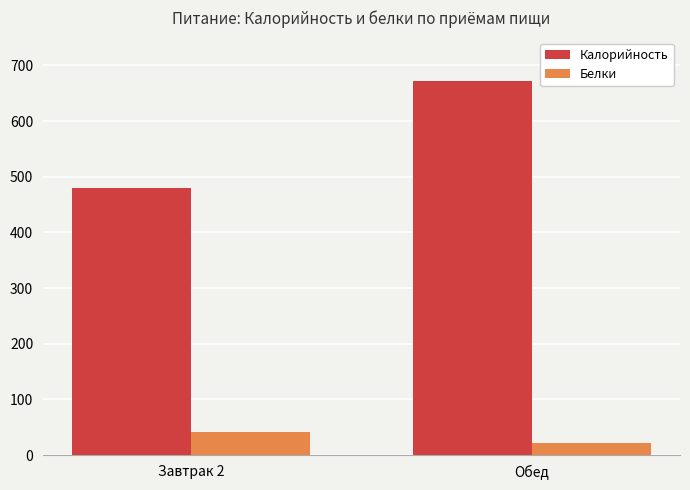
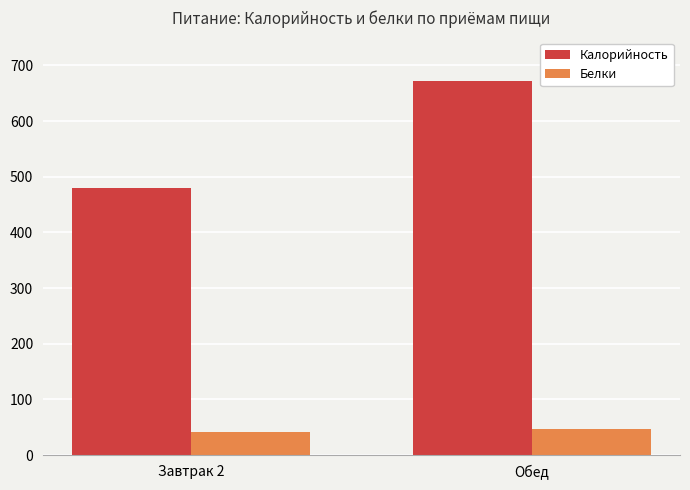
Белки, Обед: 20 -> 50
